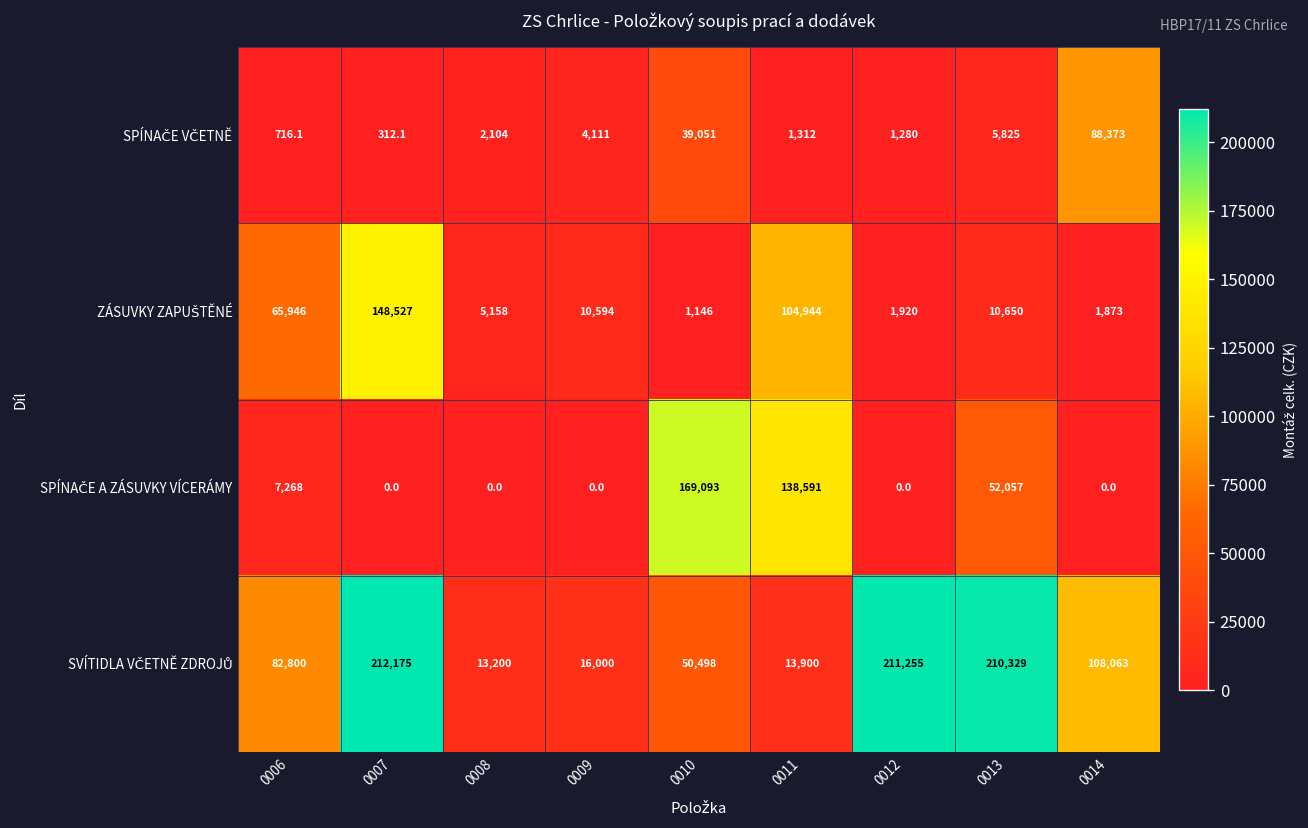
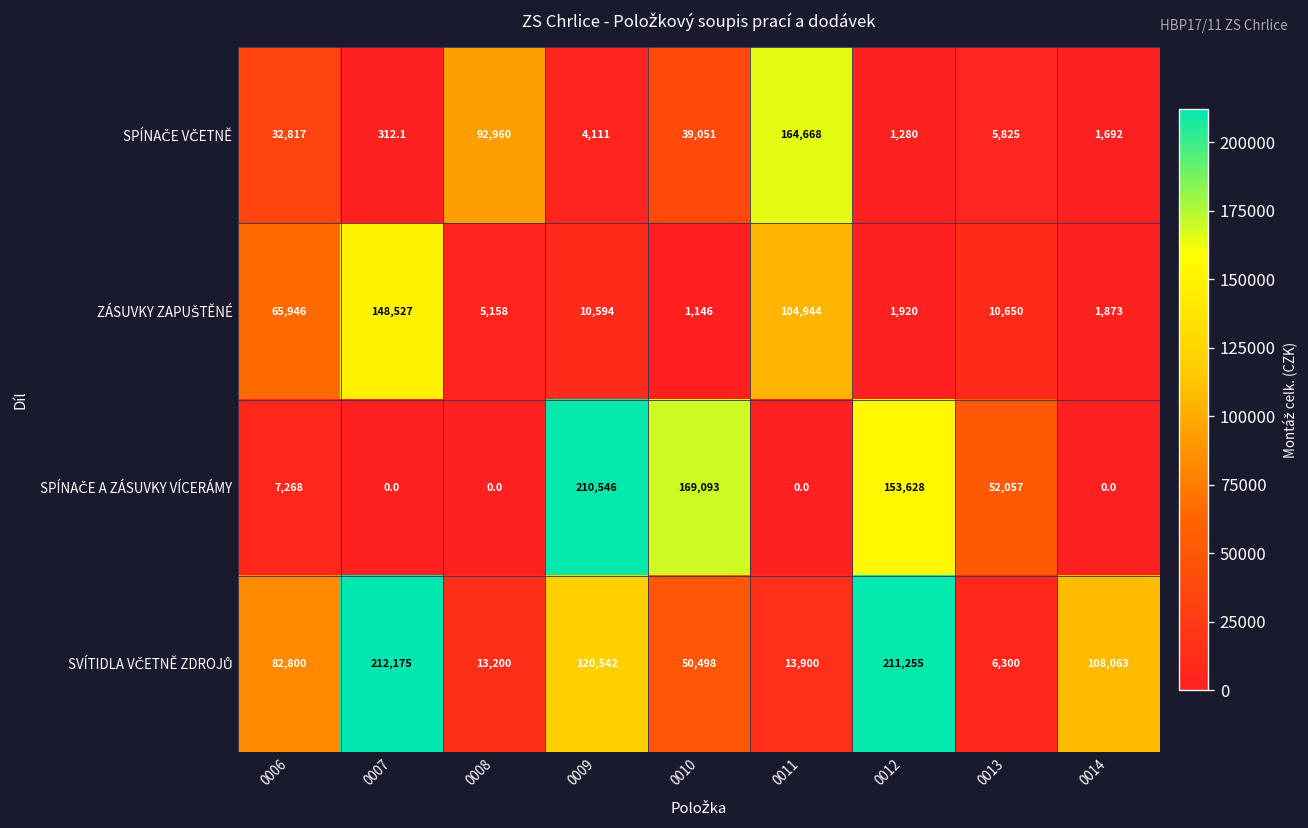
SPÍNAČE VČETNĚ, 0006: 716.1 -> 32,817
SPÍNAČE VČETNĚ, 0008: 2,104 -> 92,960
SPÍNAČE VČETNĚ, 0011: 1,312 -> 164,668
SPÍNAČE VČETNĚ, 0014: 88,373 -> 1,692
SPÍNAČE A ZÁSUVKY VÍCERÁMY, 0009: 0.0 -> 210,546
SPÍNAČE A ZÁSUVKY VÍCERÁMY, 0011: 138,591 -> 0.0
SPÍNAČE A ZÁSUVKY VÍCERÁMY, 0012: 0.0 -> 153,628
SVÍTIDLA VČETNĚ ZDROJŮ, 0009: 16,000 -> 120,542
SVÍTIDLA VČETNĚ ZDROJŮ, 0013: 210,329 -> 6,300
